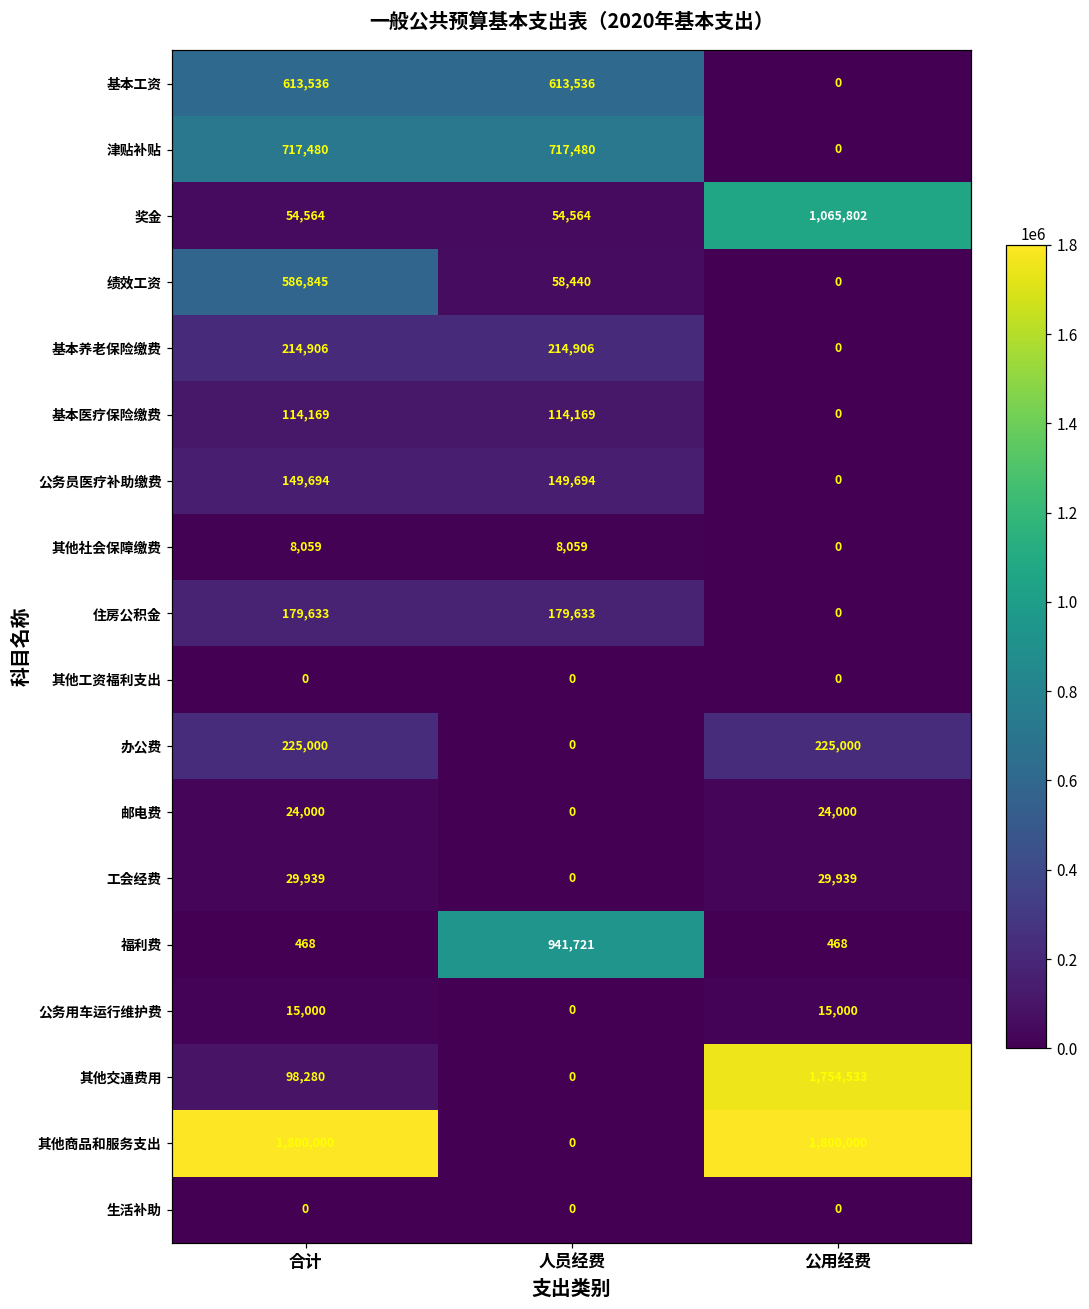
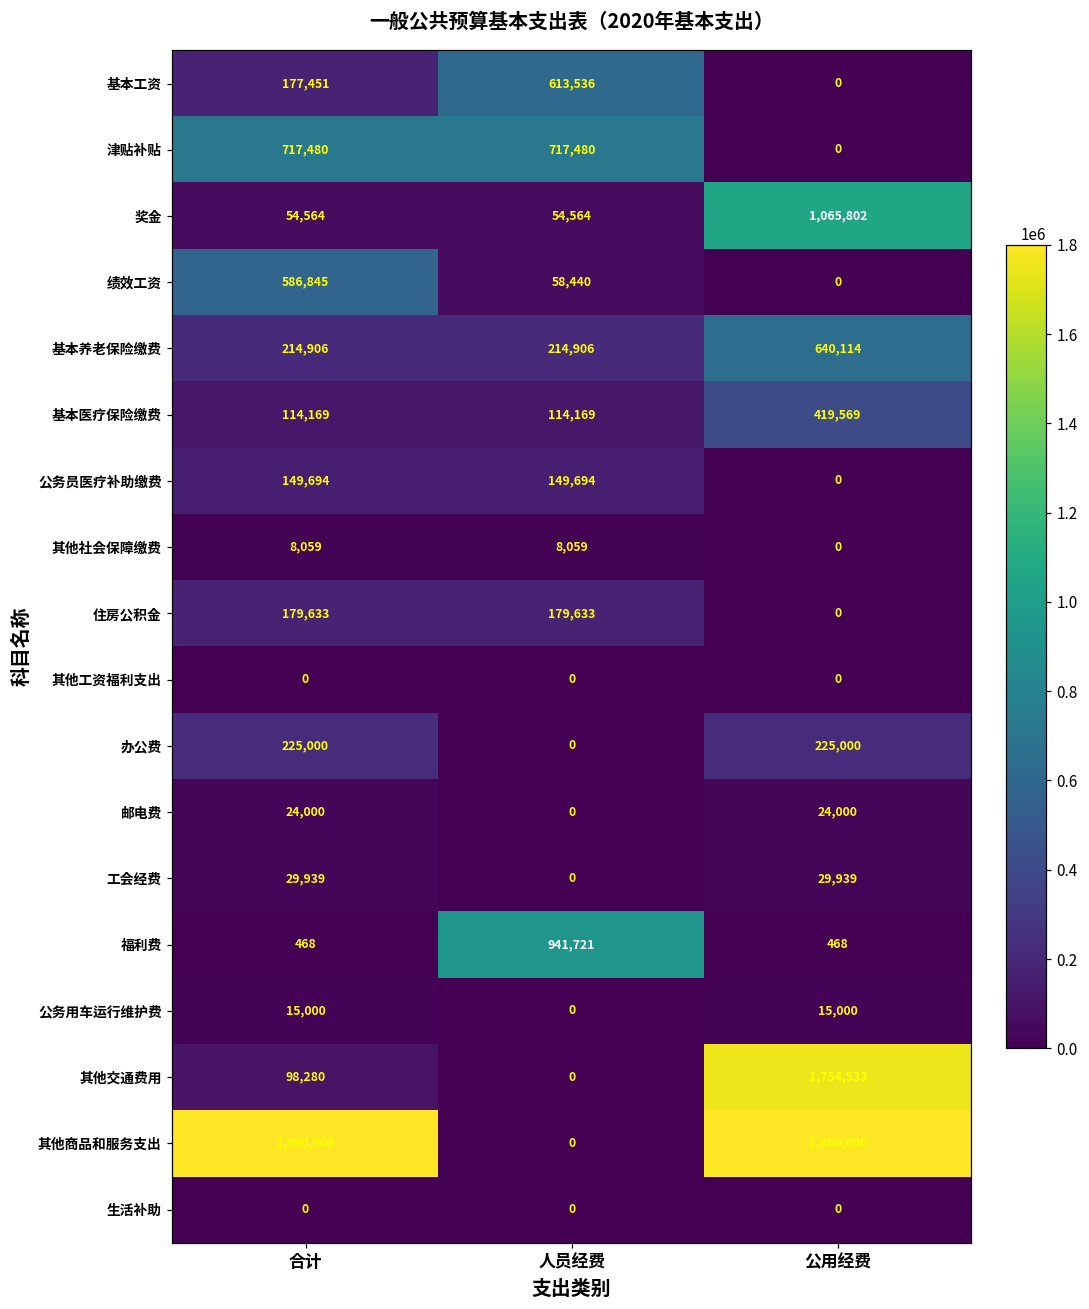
基本工资, 合计: 613,536 -> 177,451
基本养老保险缴费, 公用经费: 0 -> 640,114
基本医疗保险缴费, 公用经费: 0 -> 419,569
